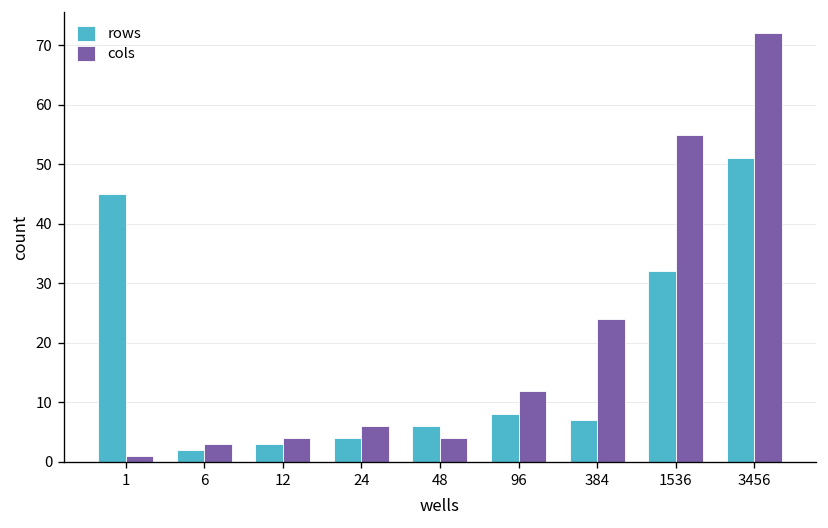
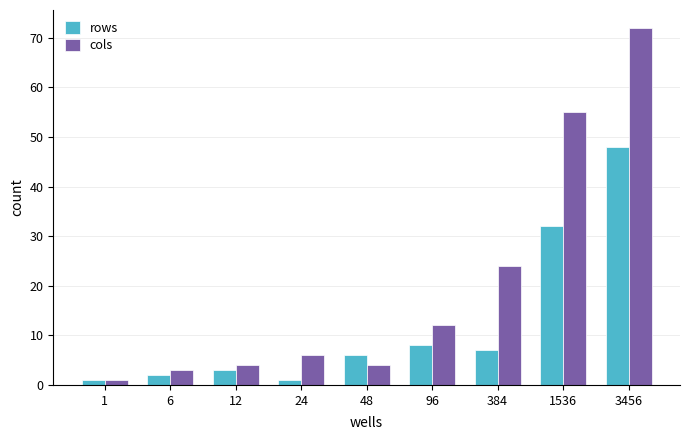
rows, 1: 45 -> 1
rows, 24: 4 -> 1
rows, 3456: 51 -> 48
